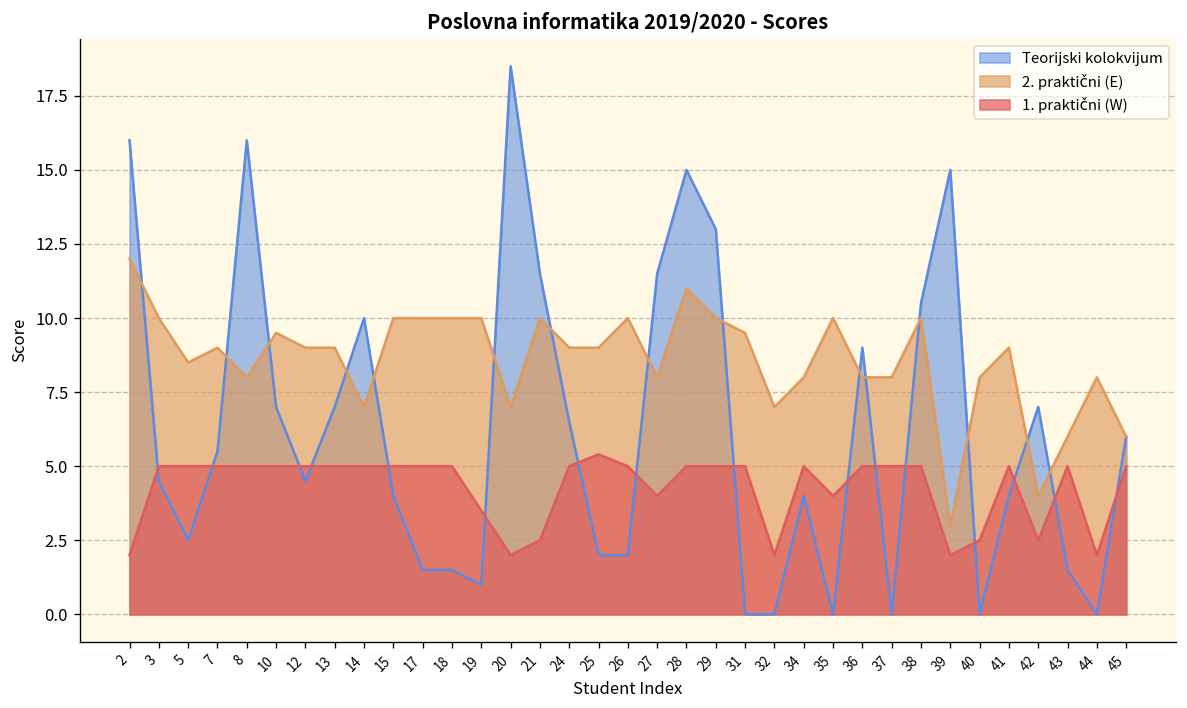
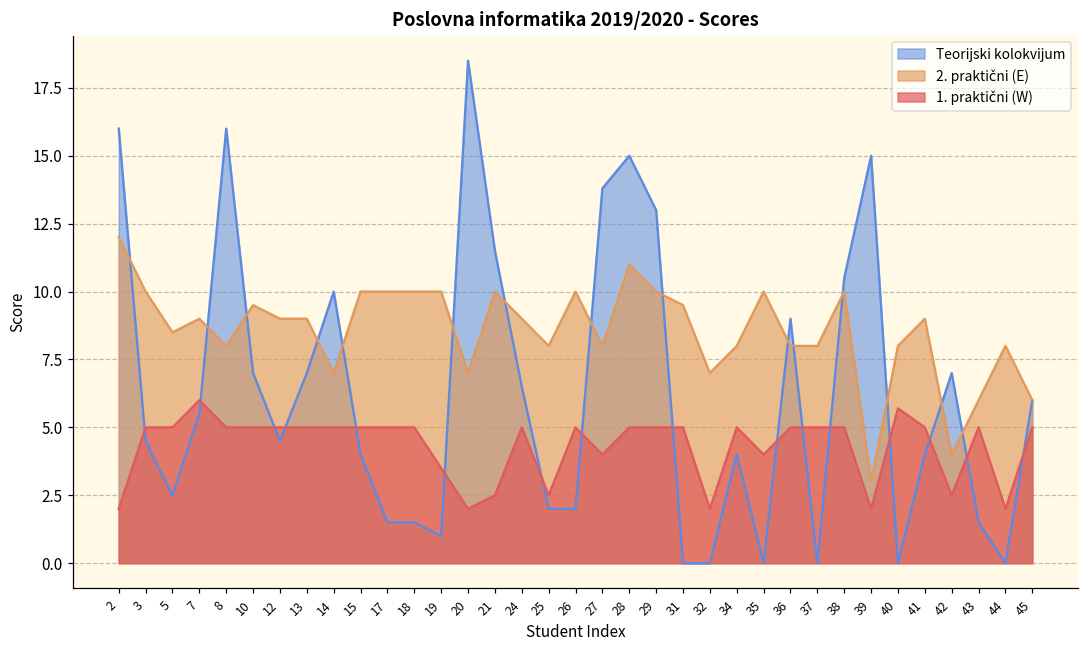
1. praktični (W), 7: 5 -> 6
2. praktični (E), 25: 9 -> 8
1. praktični (W), 25: 5.4 -> 2.5
Teorijski kolokvijum, 27: 11.5 -> 13.8
1. praktični (W), 40: 2.5 -> 5.7
